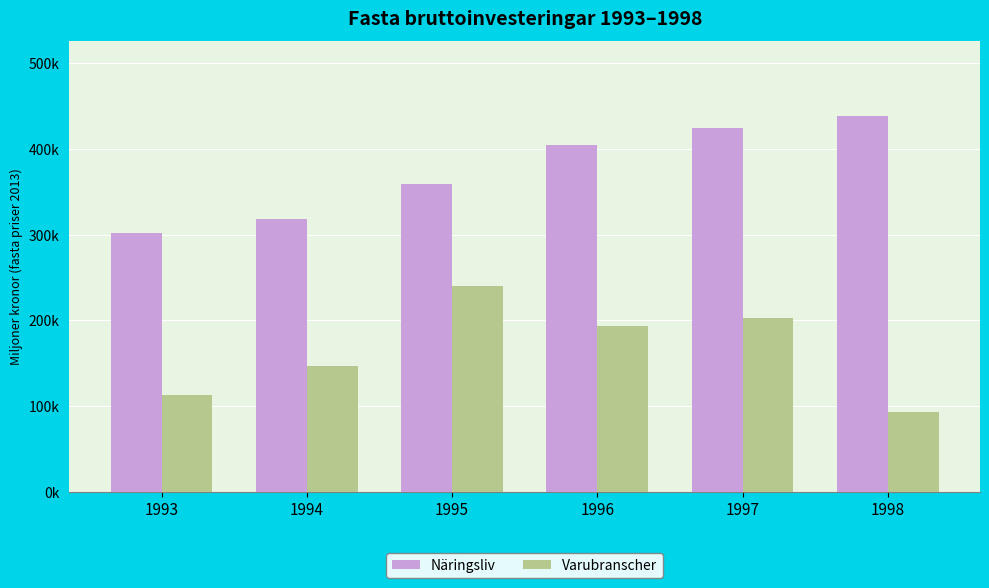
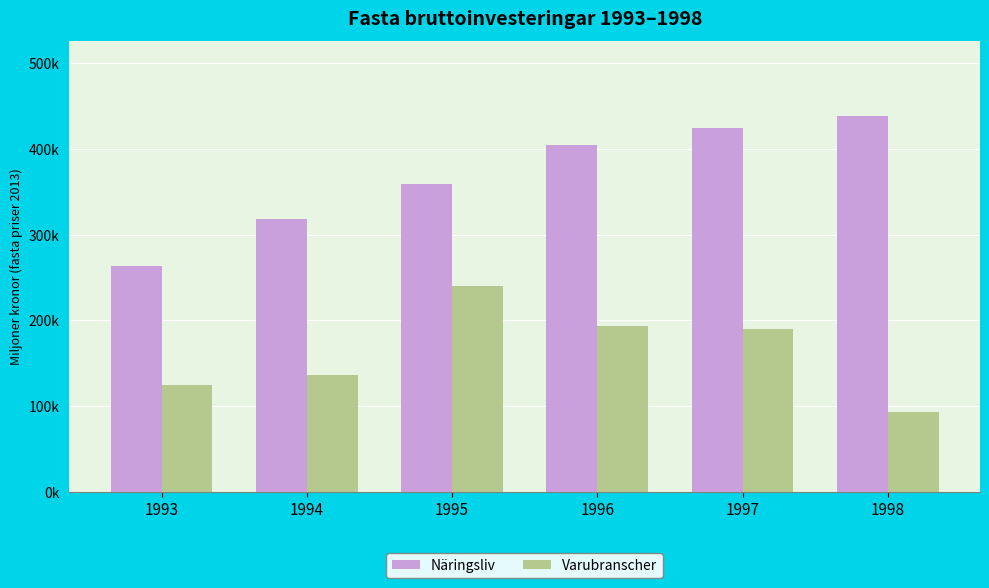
Näringsliv, 1993: 300000 -> 260000
Varubranscher, 1993: 110000 -> 120000
Varubranscher, 1994: 150000 -> 140000
Varubranscher, 1997: 200000 -> 190000
